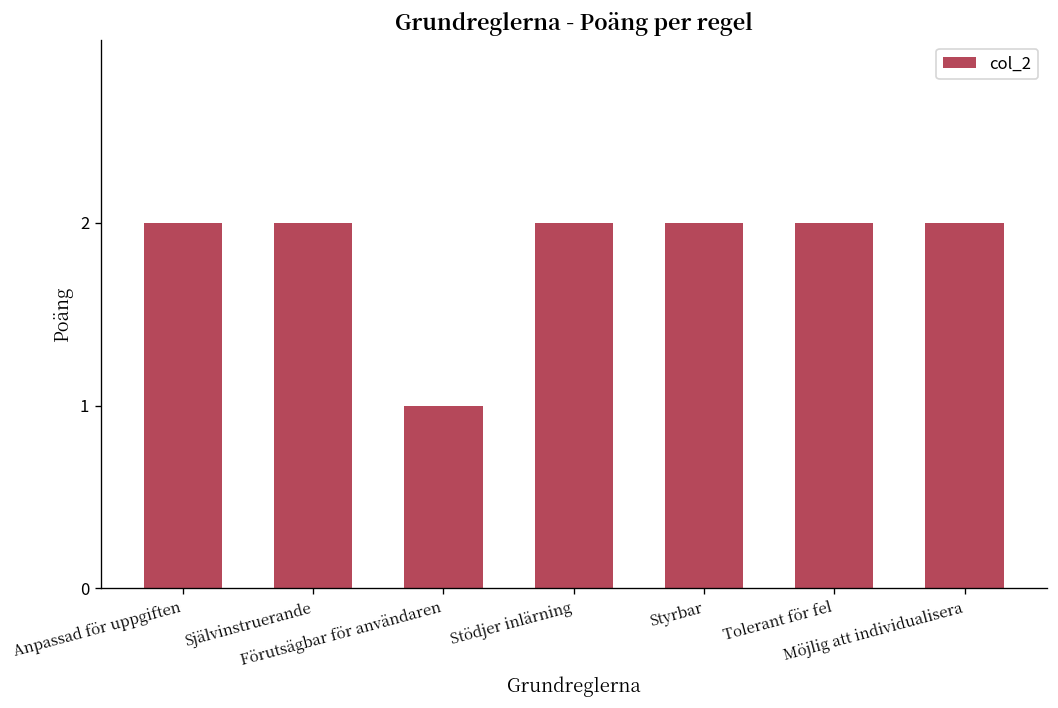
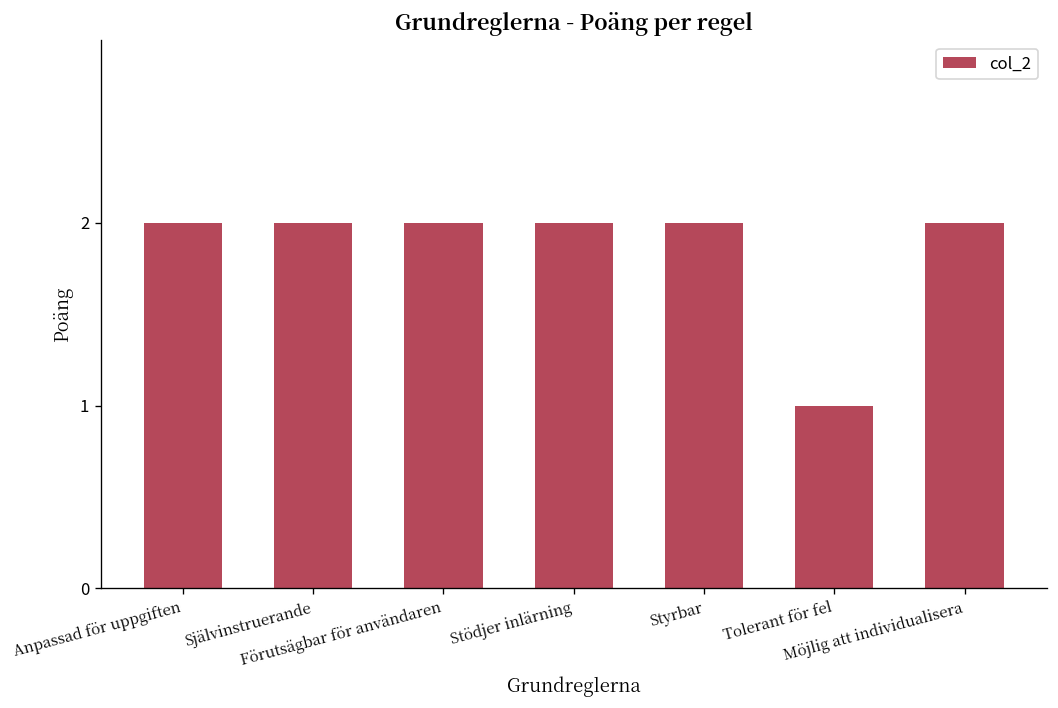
Förutsägbar för användaren: 1 -> 2
Tolerant för fel: 2 -> 1
